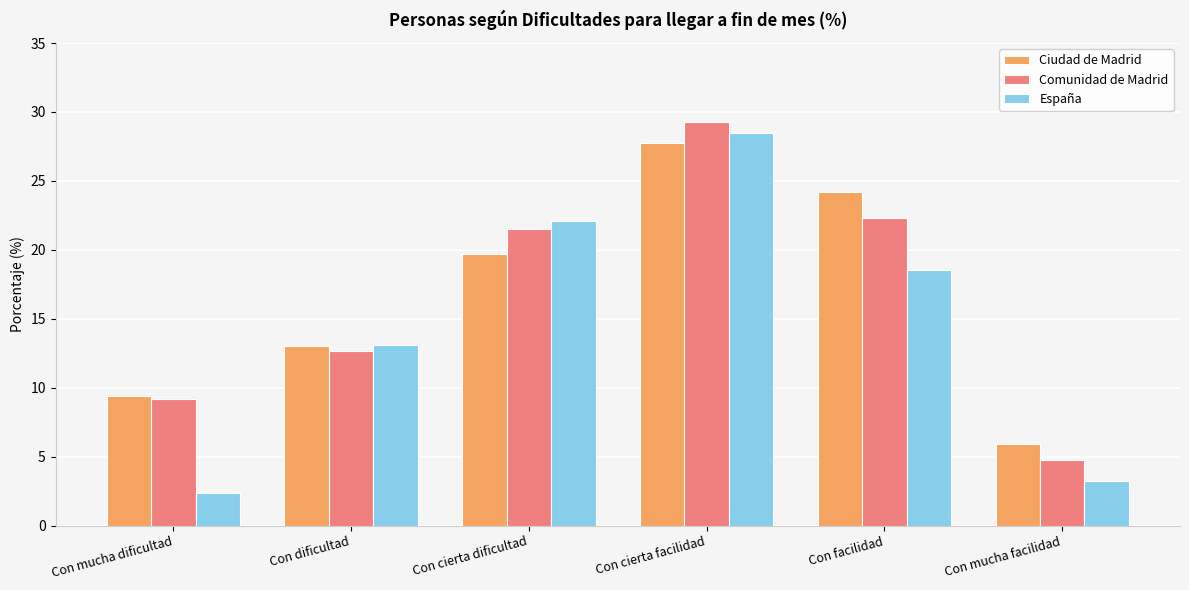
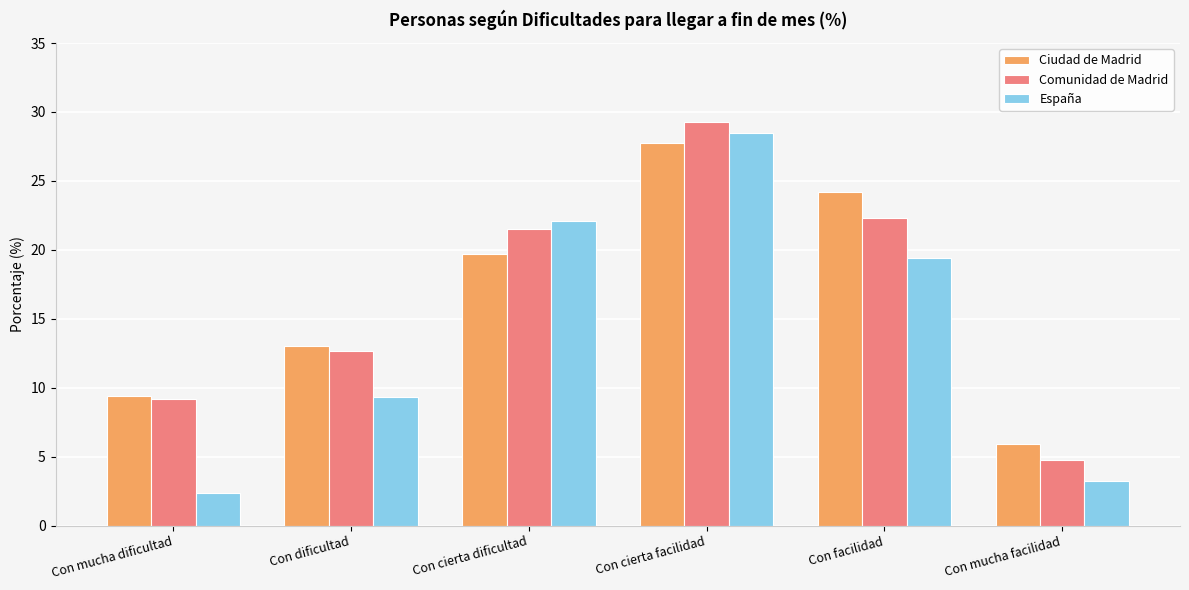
España, Con dificultad: 13.1 -> 9.3
España, Con facilidad: 18.5 -> 19.4
